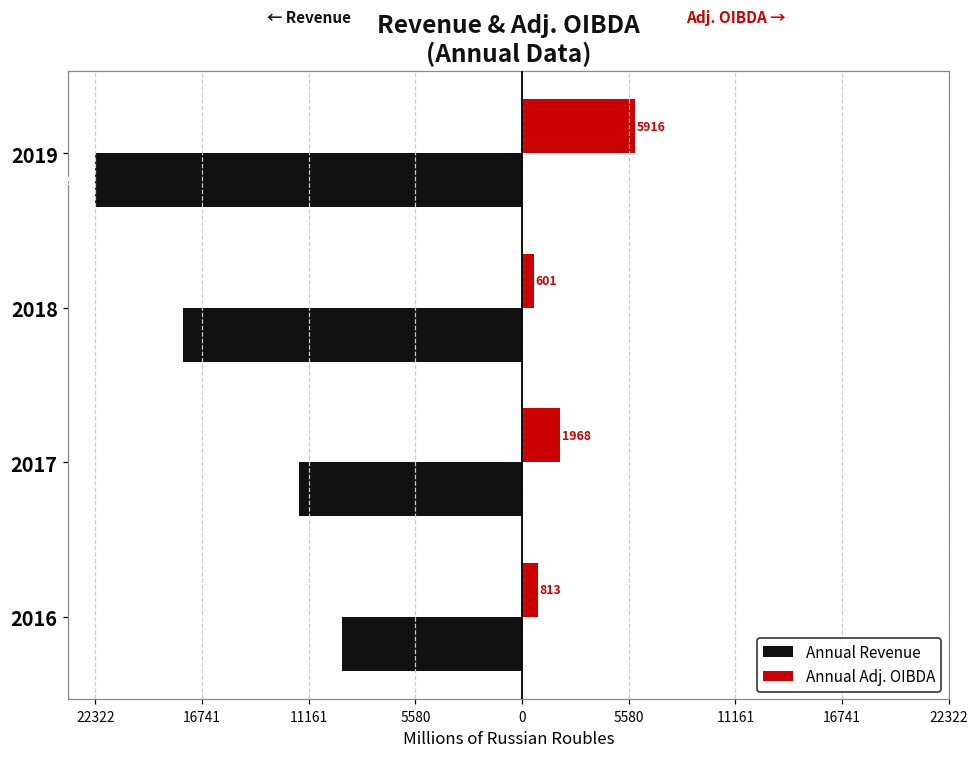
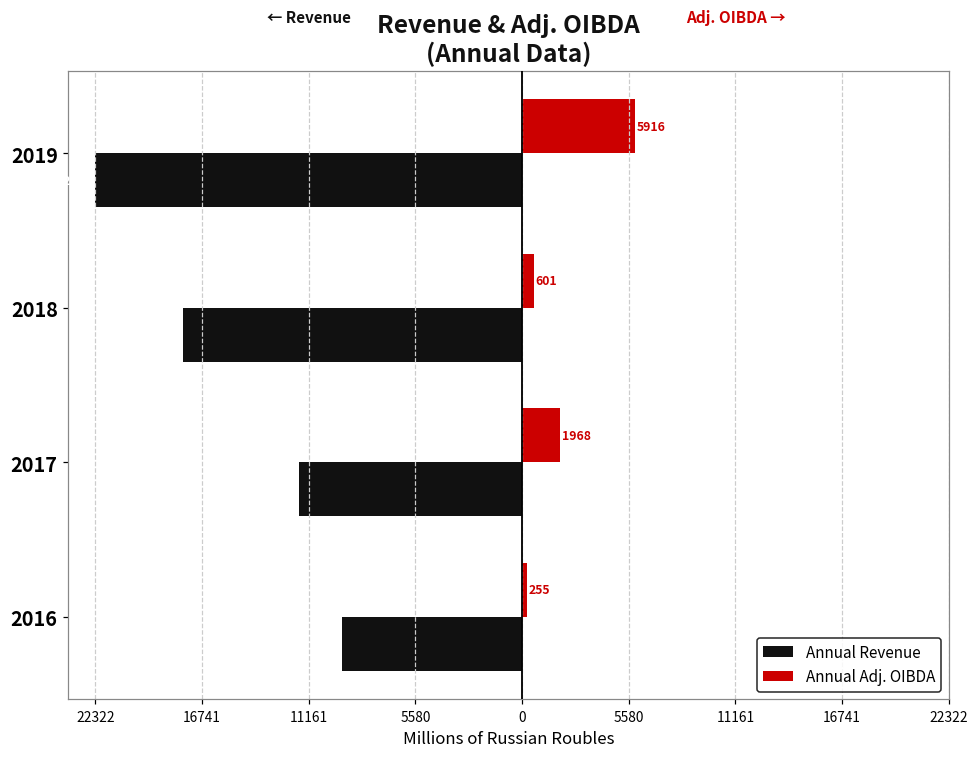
Annual Adj. OIBDA, 2016: 813 -> 255
